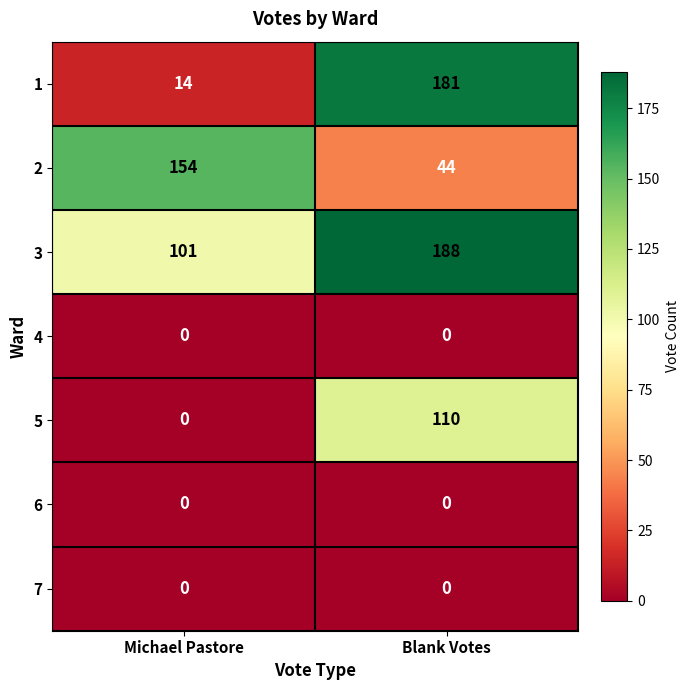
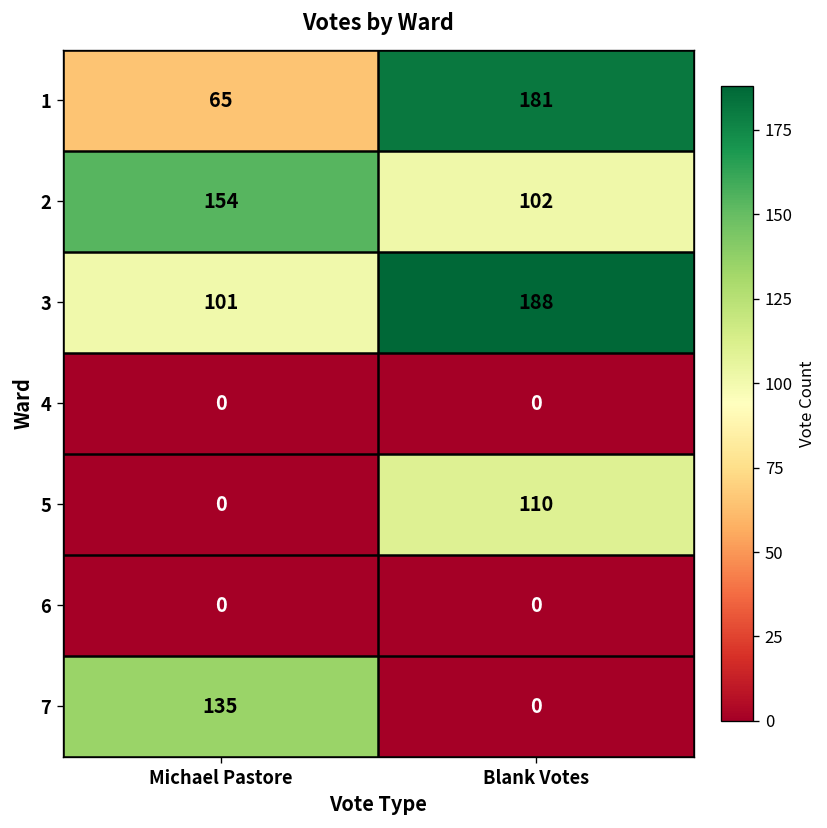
1, Michael Pastore: 14 -> 65
2, Blank Votes: 44 -> 102
7, Michael Pastore: 0 -> 135
